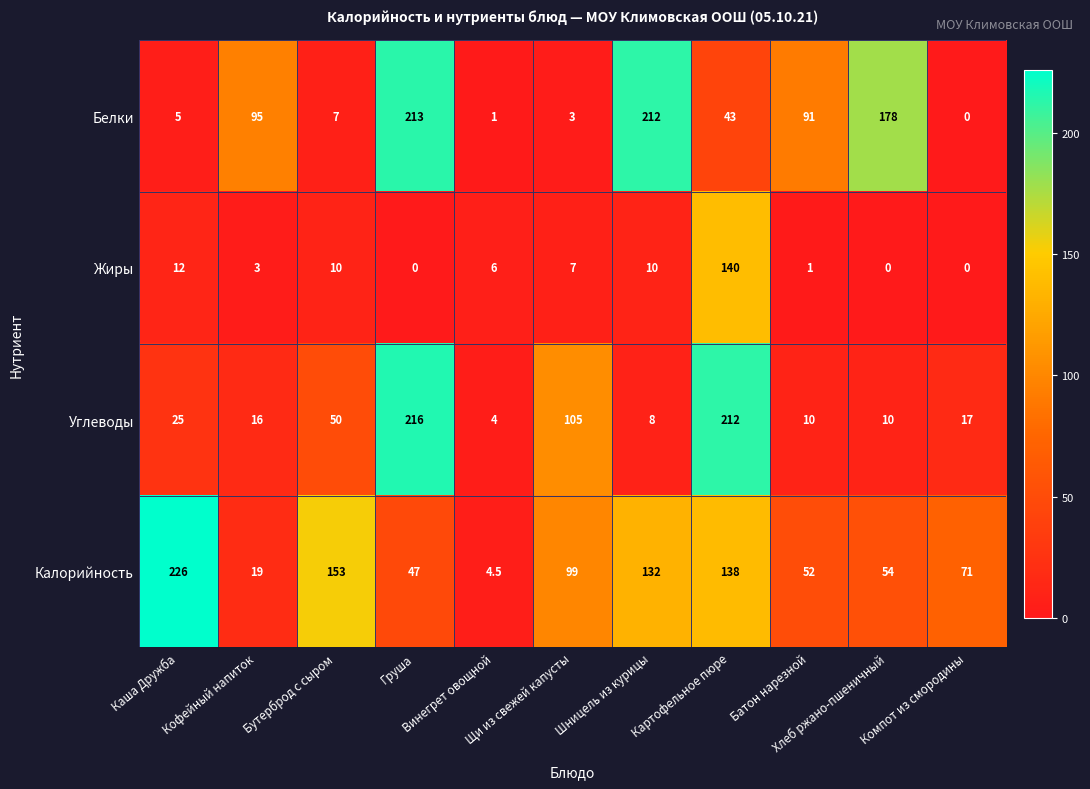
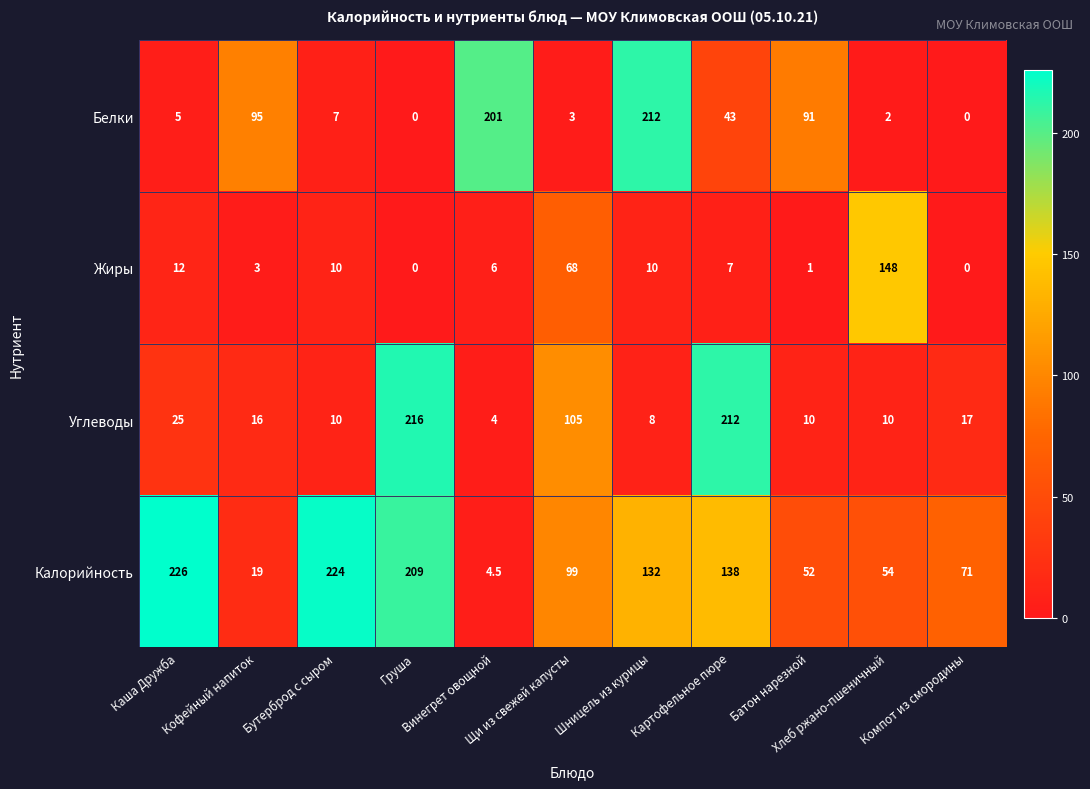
Белки, Груша: 213 -> 0
Белки, Винегрет овощной: 1 -> 201
Белки, Хлеб ржано-пшеничный: 178 -> 2
Жиры, Щи из свежей капусты: 7 -> 68
Жиры, Картофельное пюре: 140 -> 7
Жиры, Хлеб ржано-пшеничный: 0 -> 148
Углеводы, Бутерброд с сыром: 50 -> 10
Калорийность, Бутерброд с сыром: 153 -> 224
Калорийность, Груша: 47 -> 209
